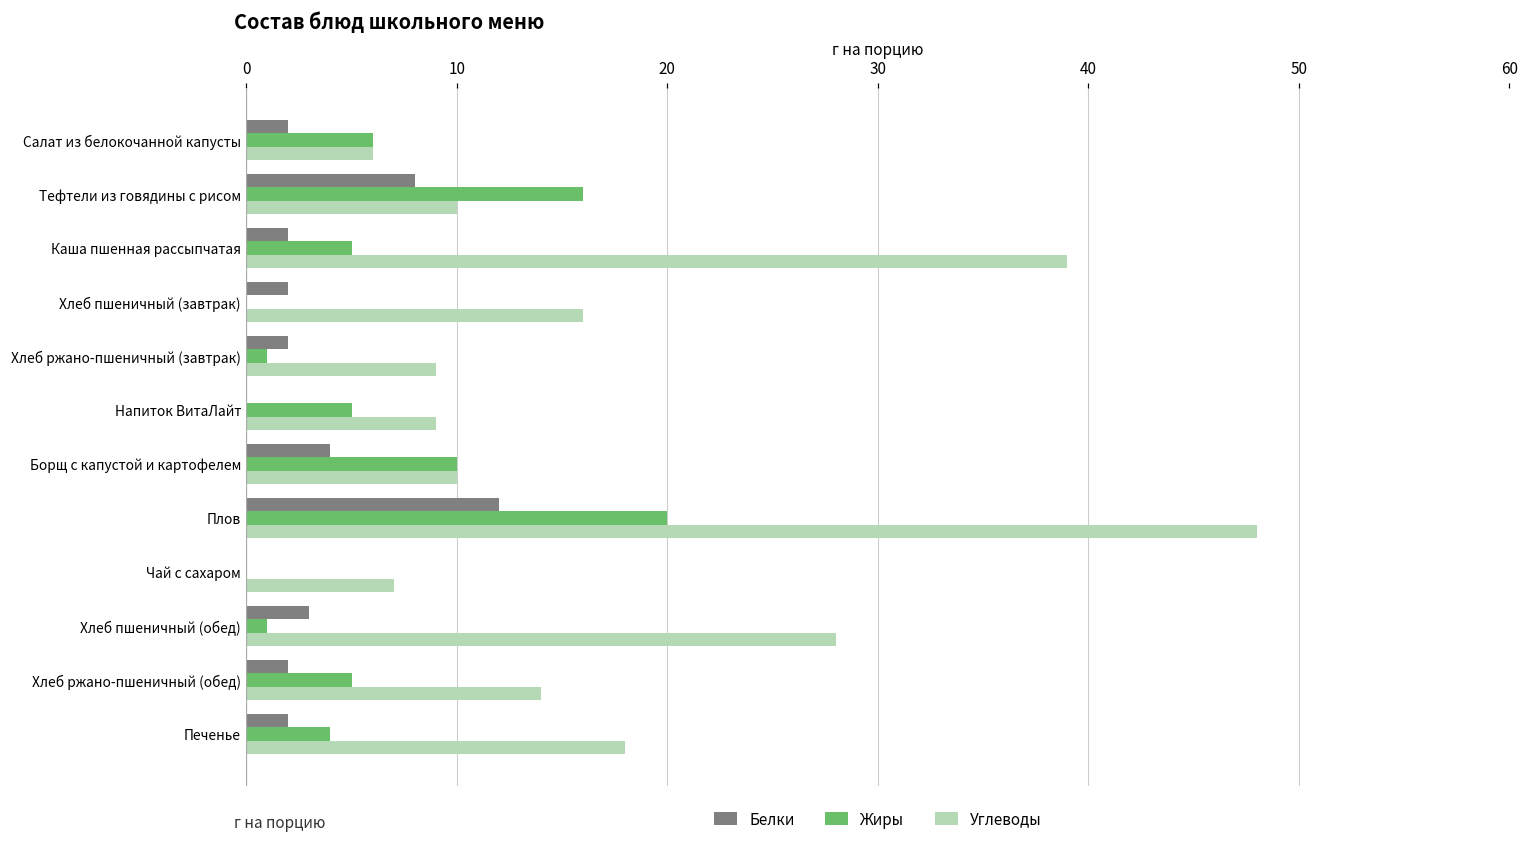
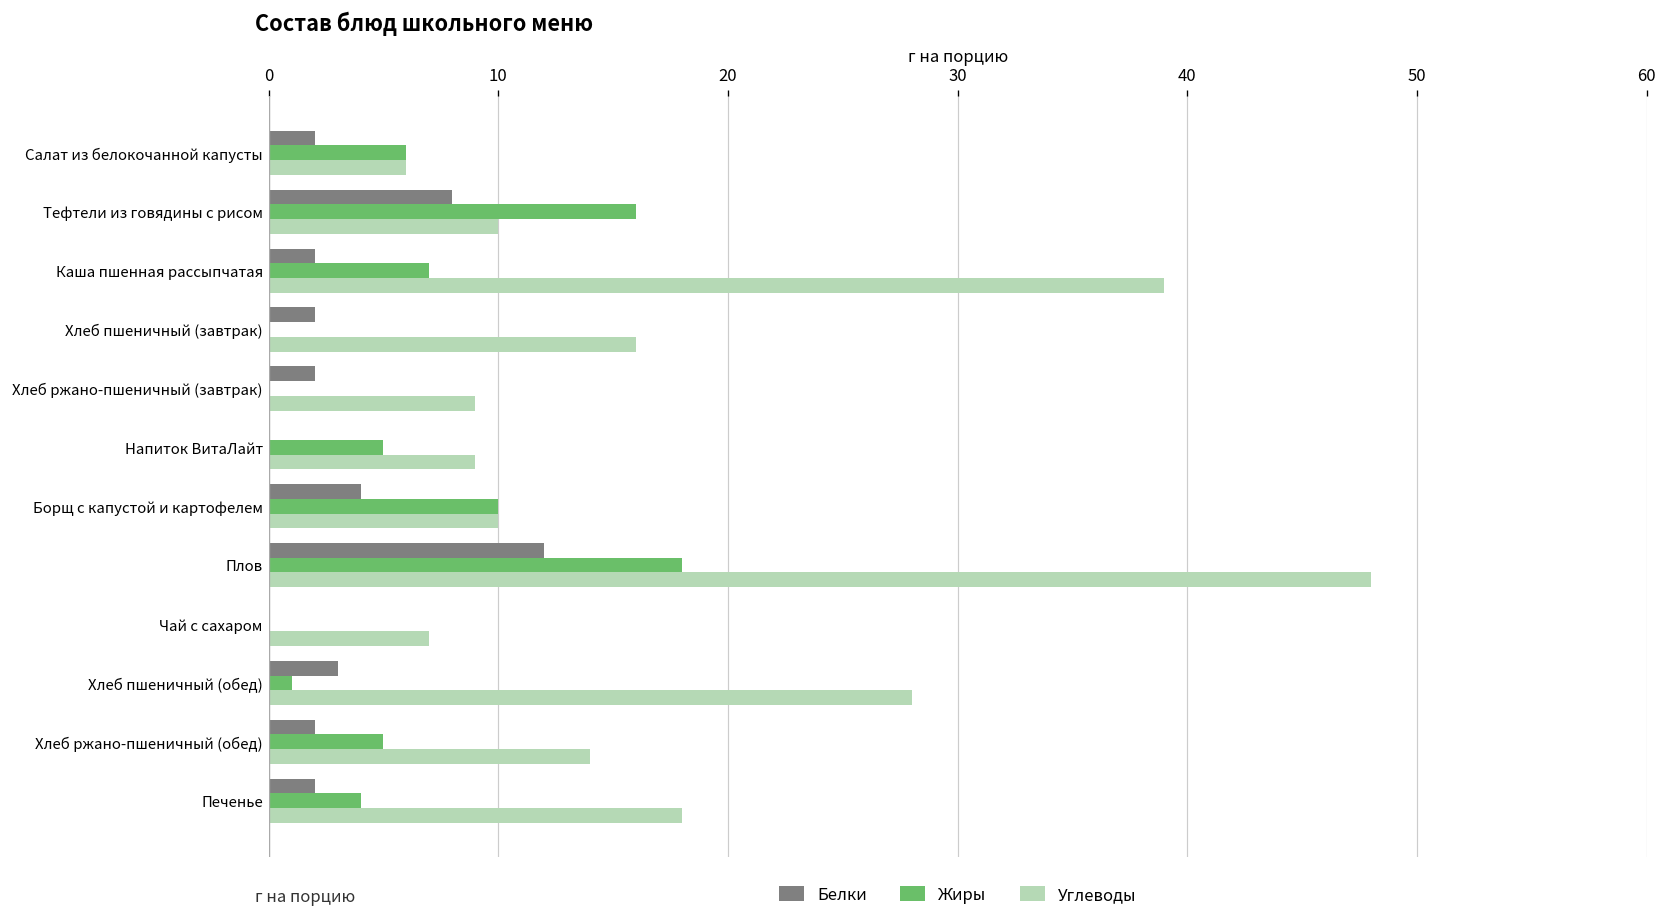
Жиры, Каша пшенная рассыпчатая: 5 -> 7
Жиры, Хлеб ржано-пшеничный (завтрак): 1 -> 0
Жиры, Плов: 20 -> 18
